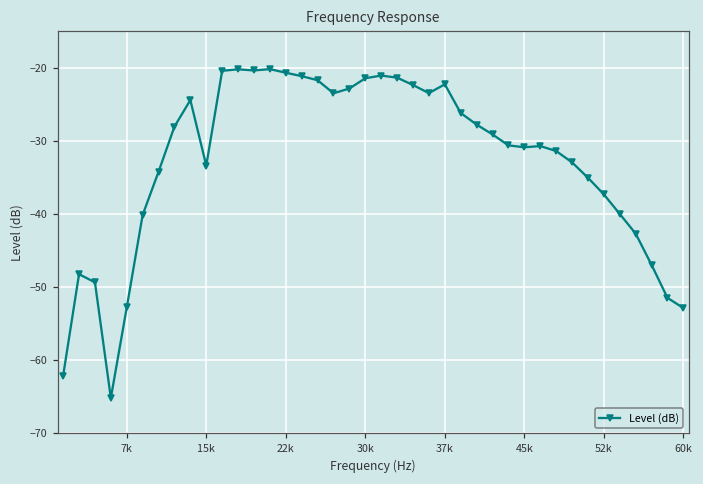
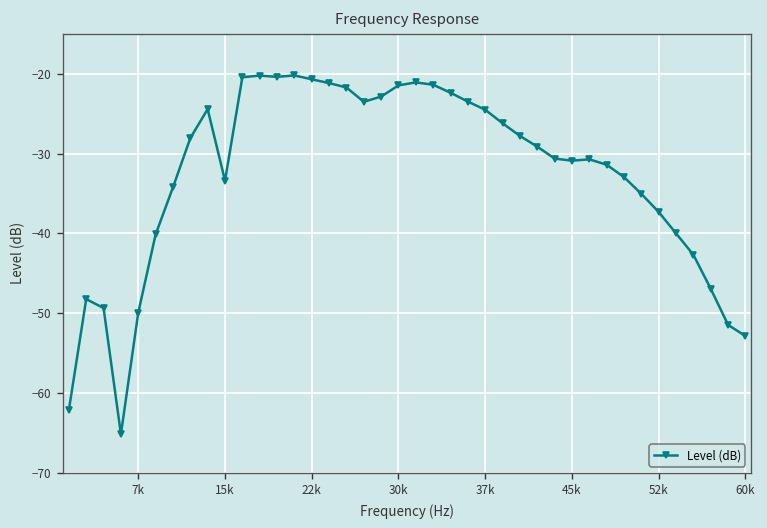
7k: -53 -> -50
37k: -22 -> -25
